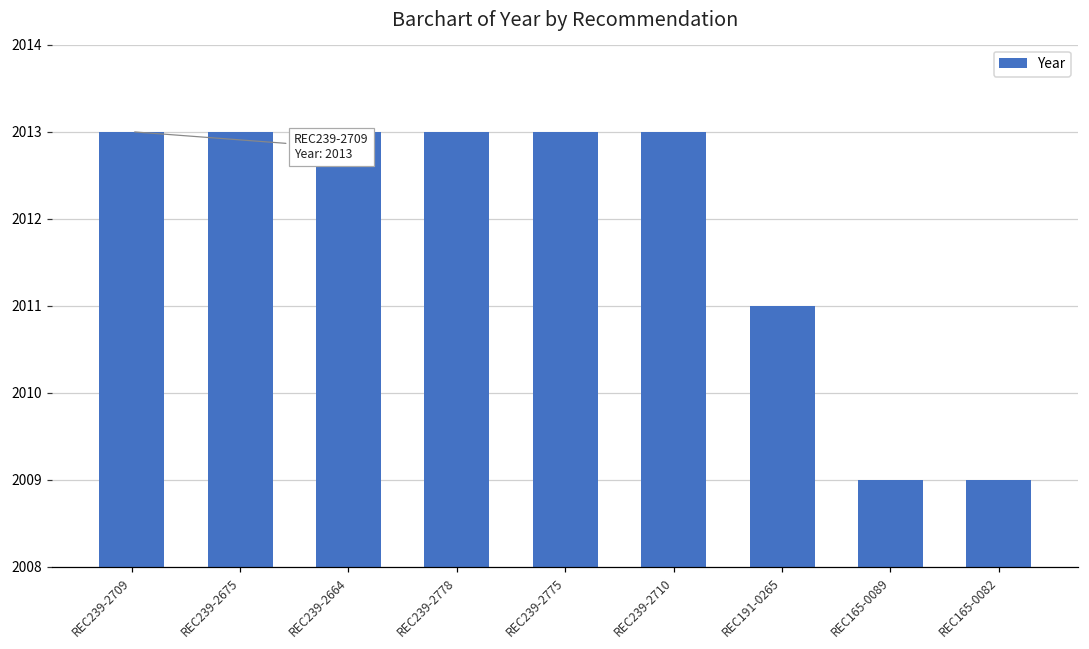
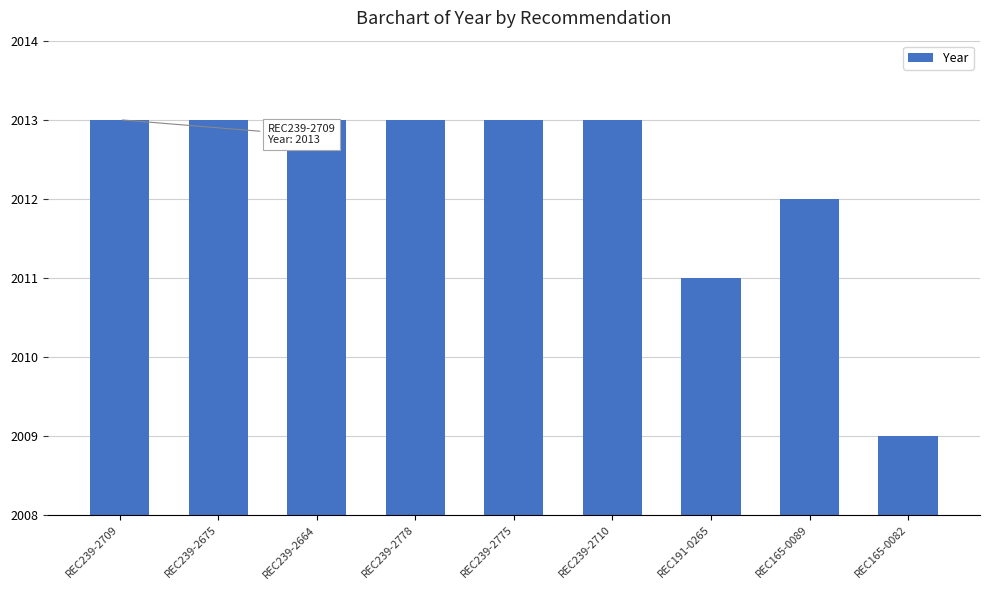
REC165-0089: 2009 -> 2012
